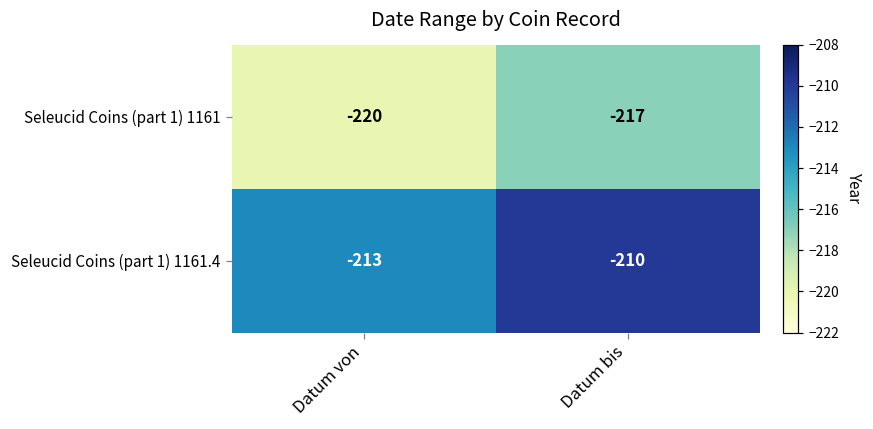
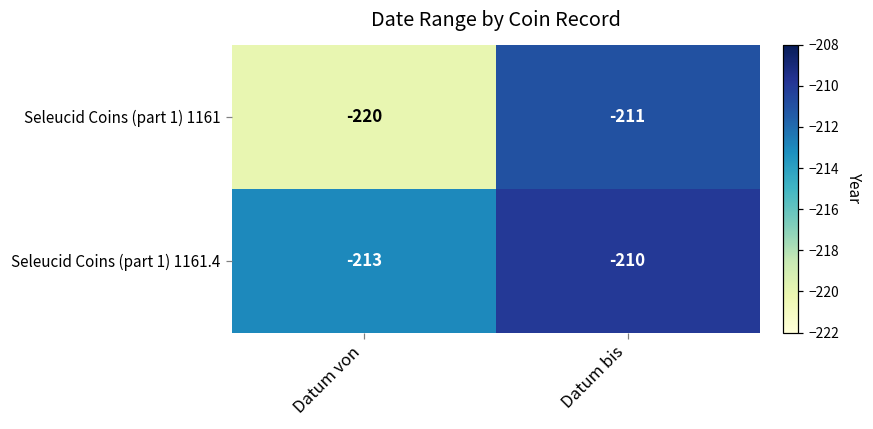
Seleucid Coins (part 1) 1161, Datum bis: -217 -> -211
